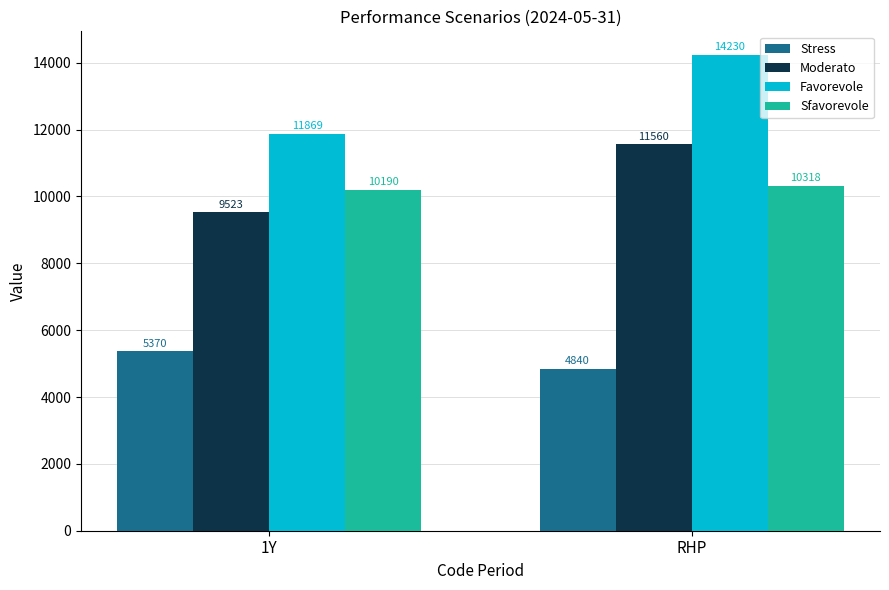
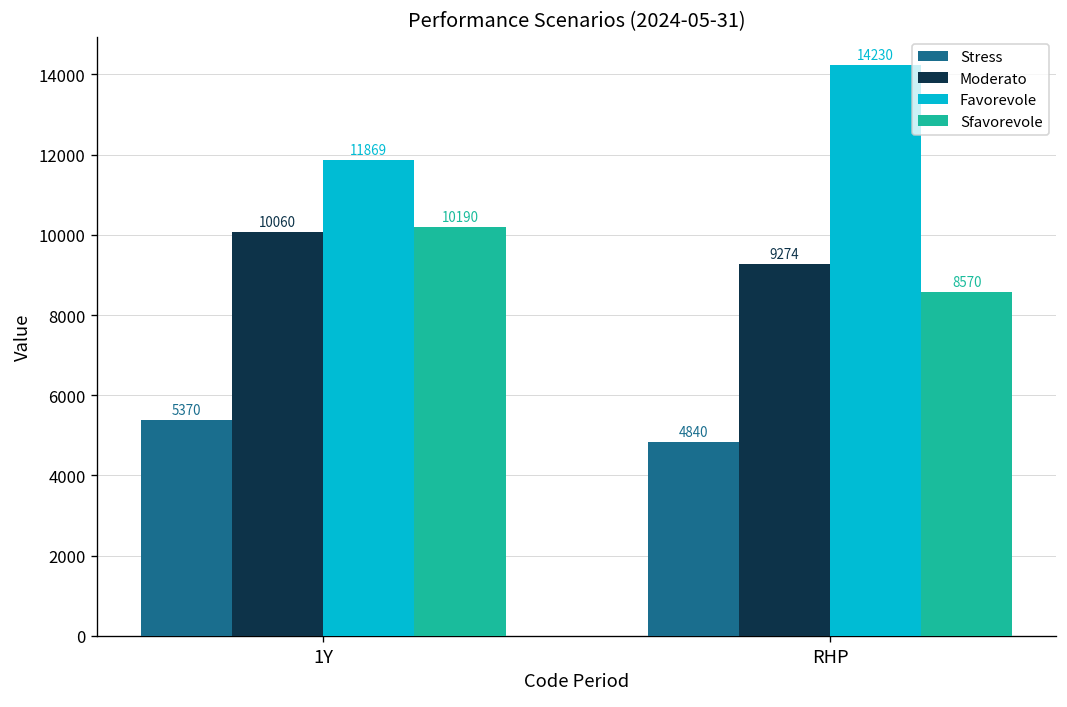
Moderato, 1Y: 9523 -> 10060
Moderato, RHP: 11560 -> 9274
Sfavorevole, RHP: 10318 -> 8570
